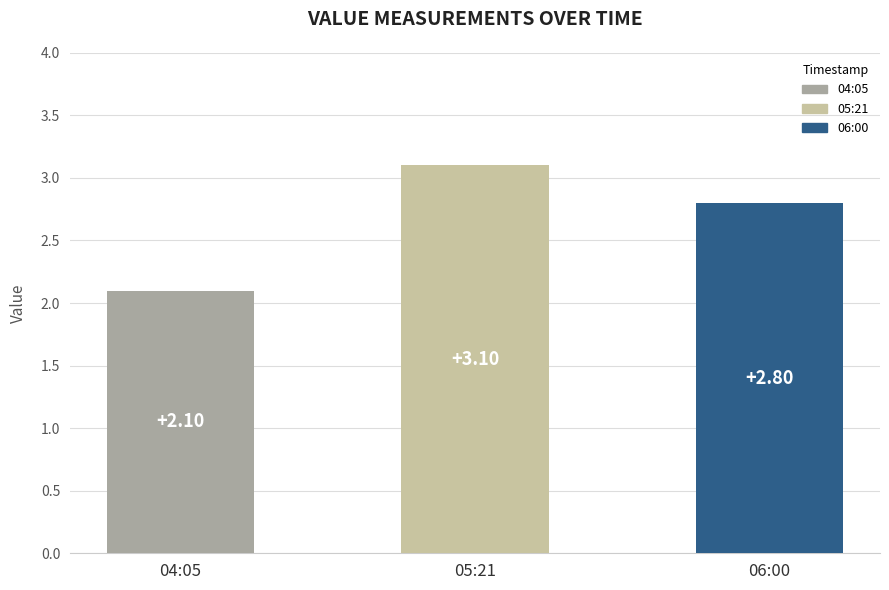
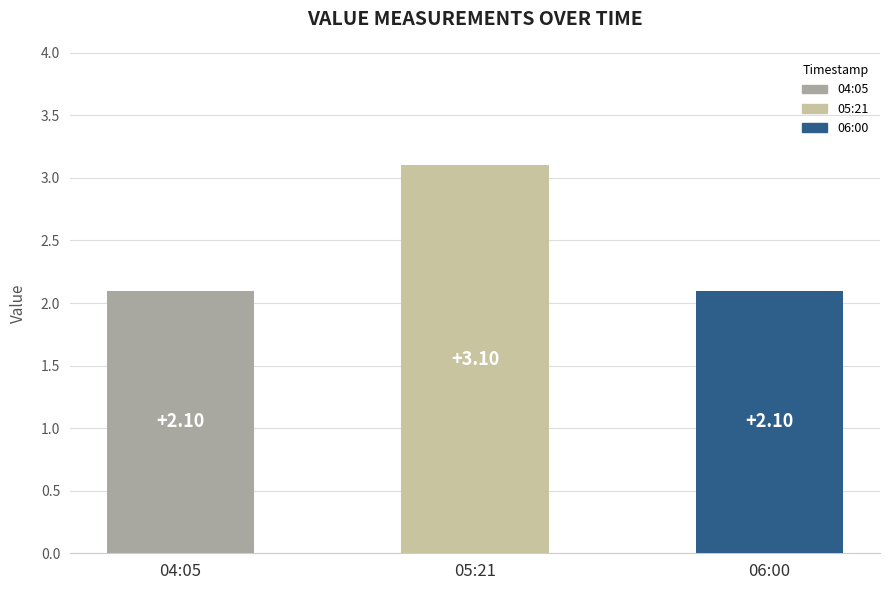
06:00: +2.80 -> +2.10
